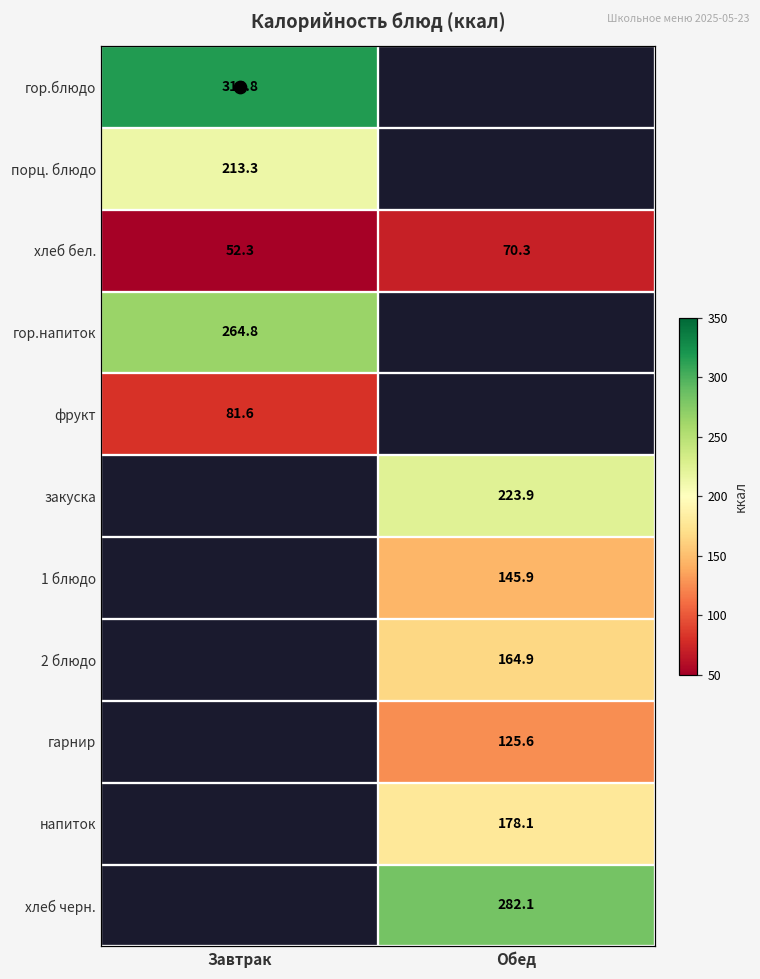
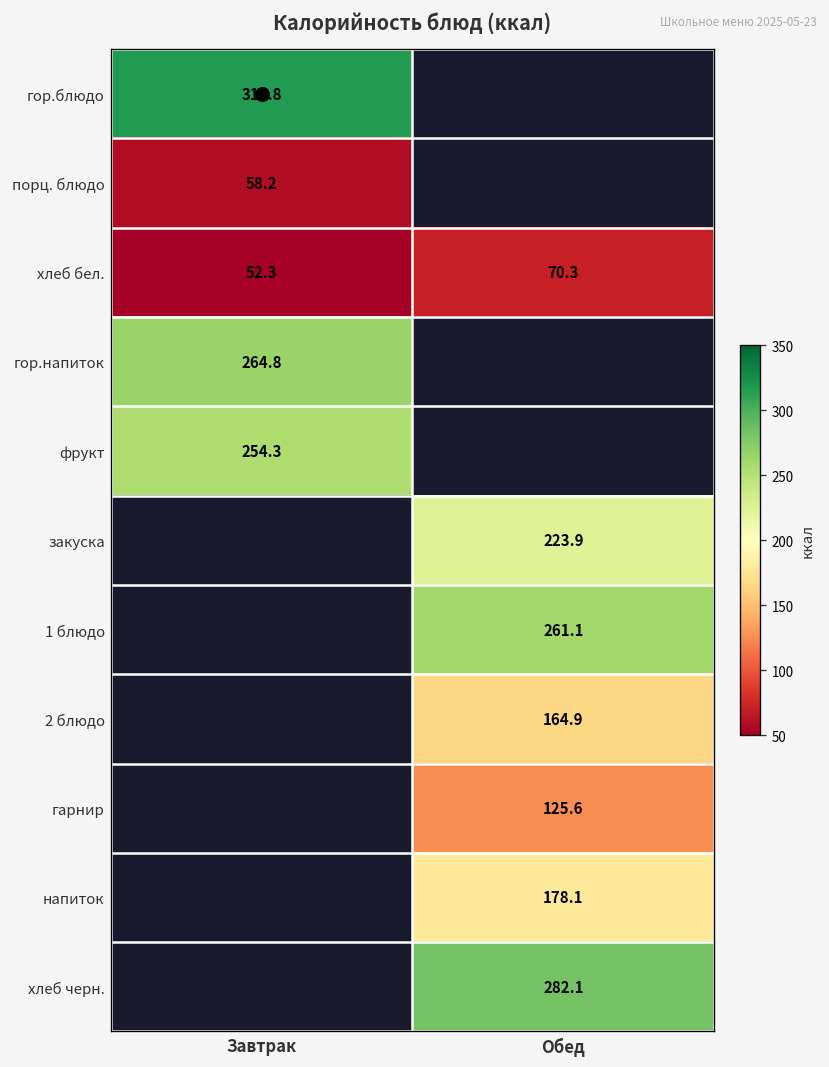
порц. блюдо, Завтрак: 213.3 -> 58.2
фрукт, Завтрак: 81.6 -> 254.3
1 блюдо, Обед: 145.9 -> 261.1
